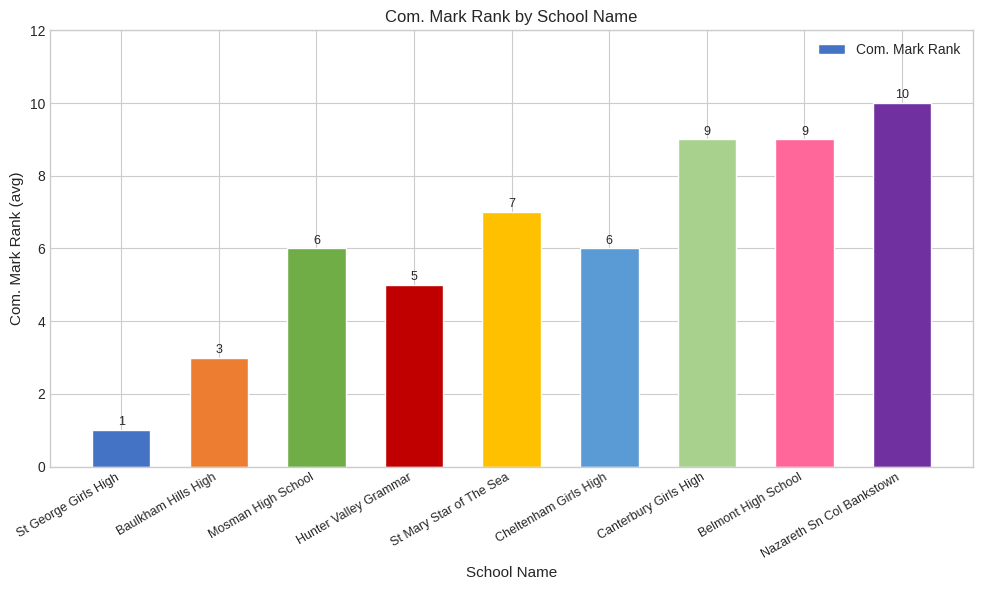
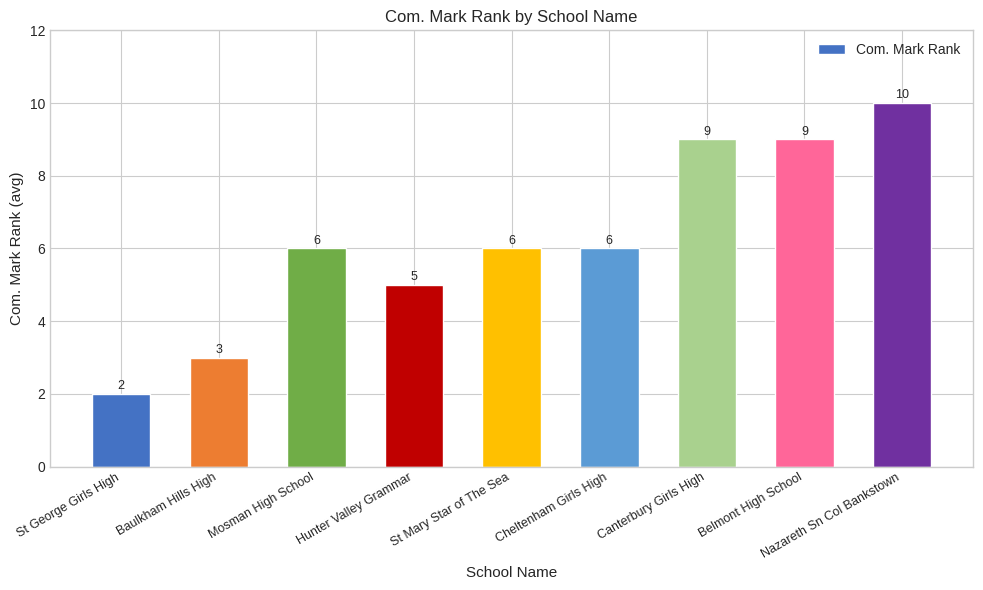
St George Girls High: 1 -> 2
St Mary Star of The Sea: 7 -> 6
